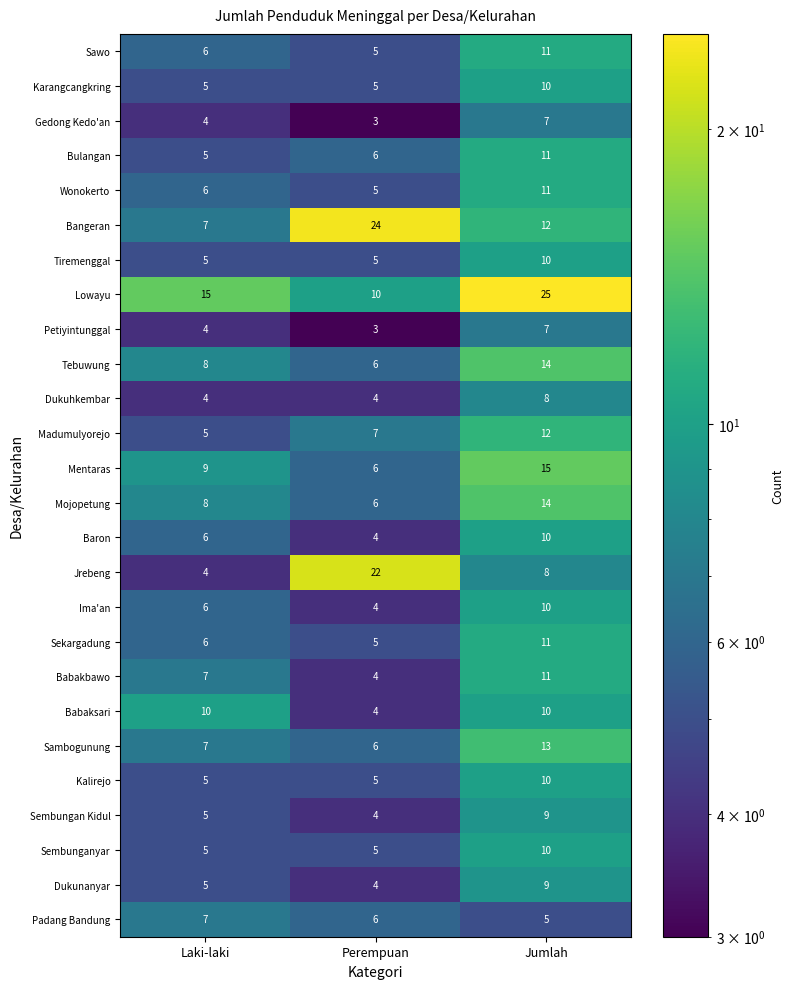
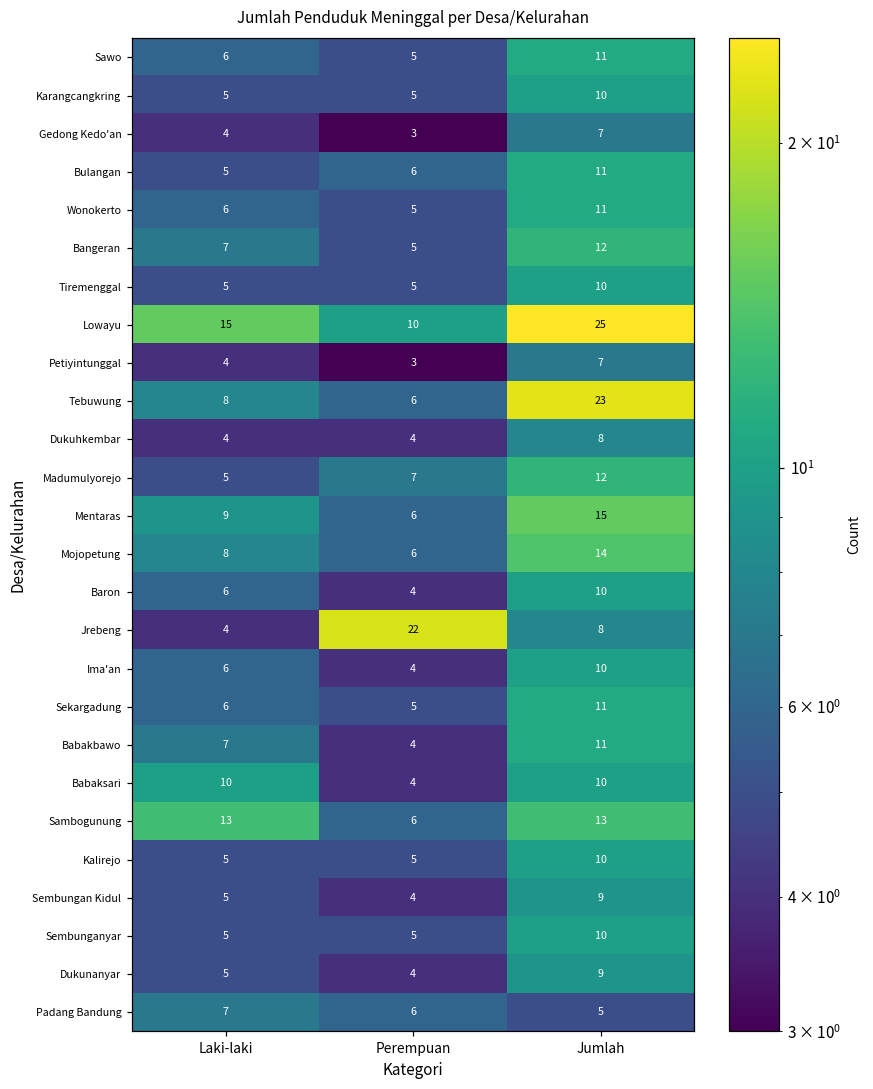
Bangeran, Perempuan: 24 -> 5
Tebuwung, Jumlah: 14 -> 23
Sambogunung, Laki-laki: 7 -> 13
